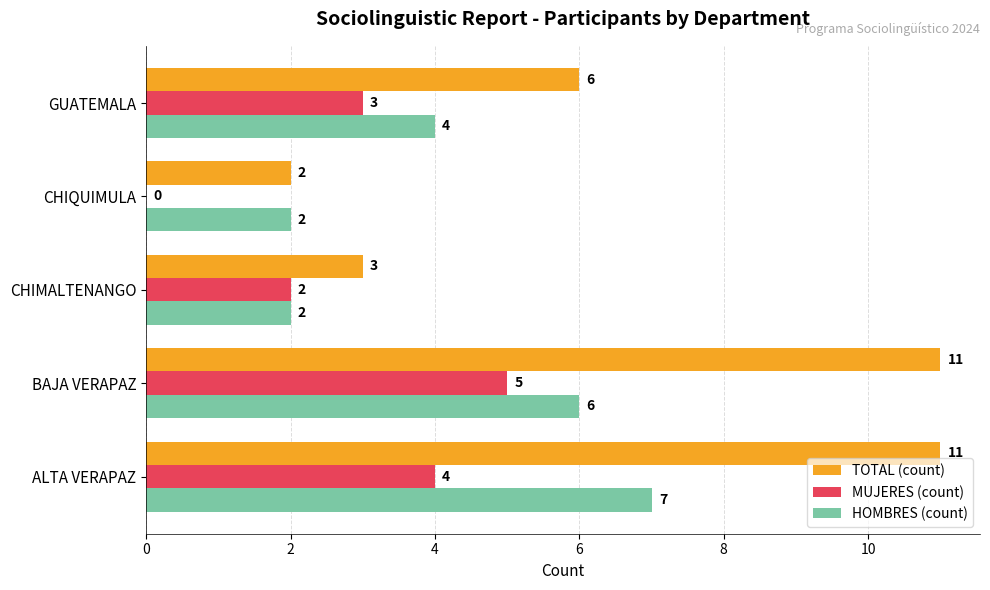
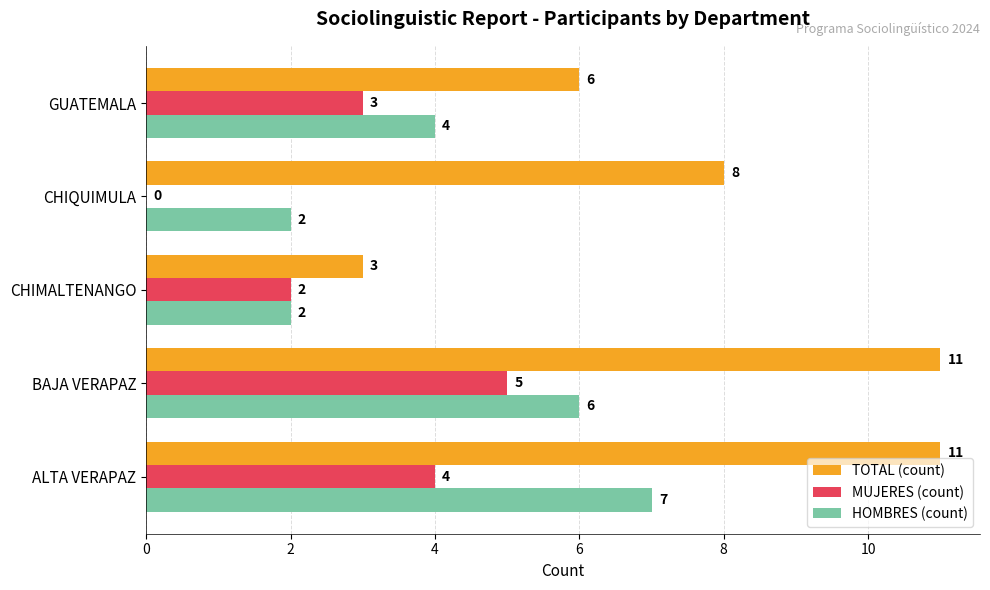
TOTAL (count), CHIQUIMULA: 2 -> 8
